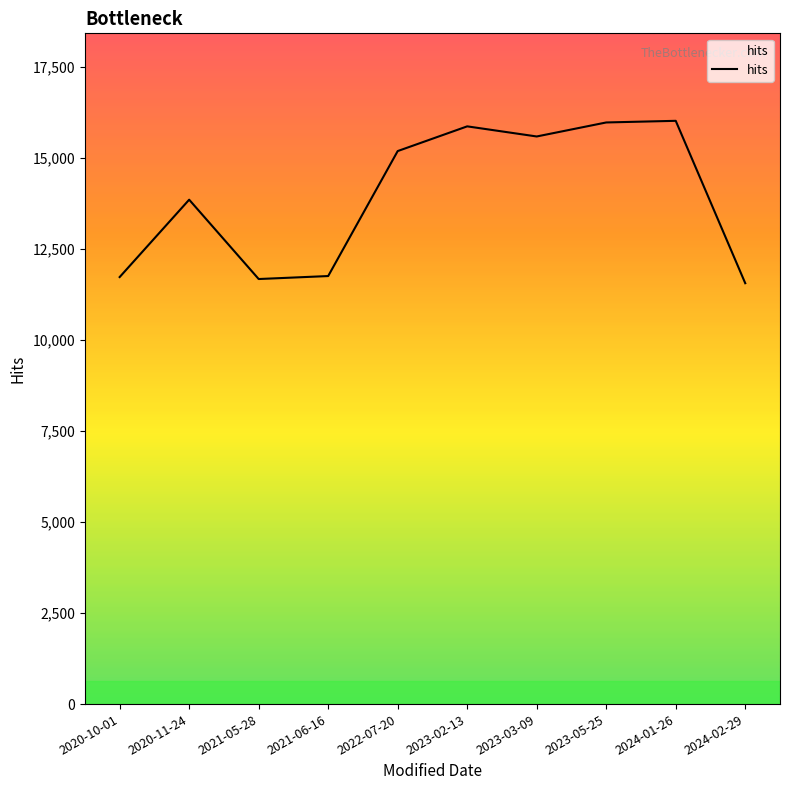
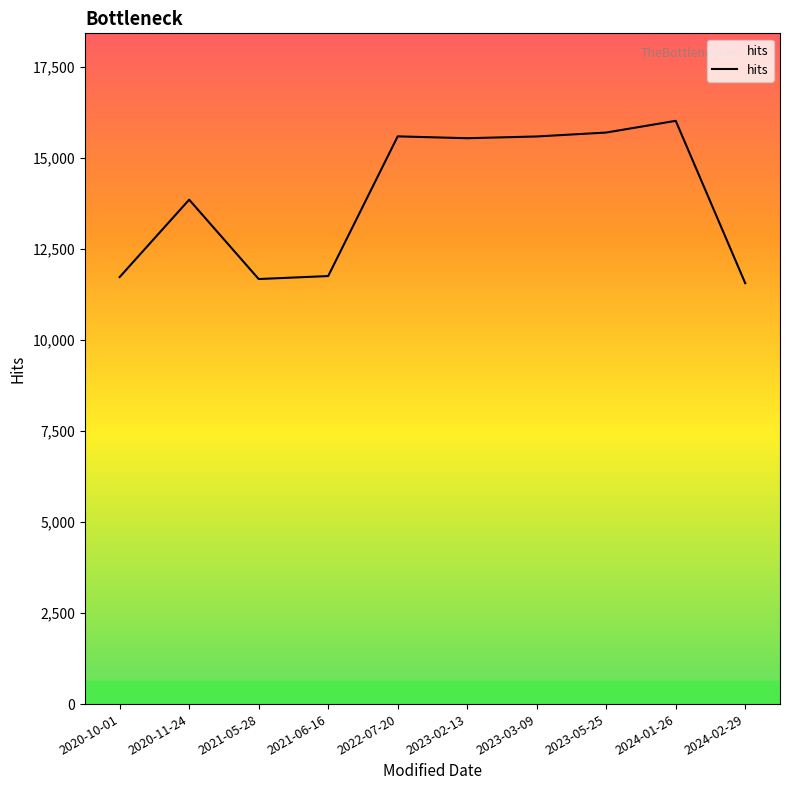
2022-07-20: 15,200 -> 15,600
2023-02-13: 15,900 -> 15,500
2023-05-25: 16,000 -> 15,700
